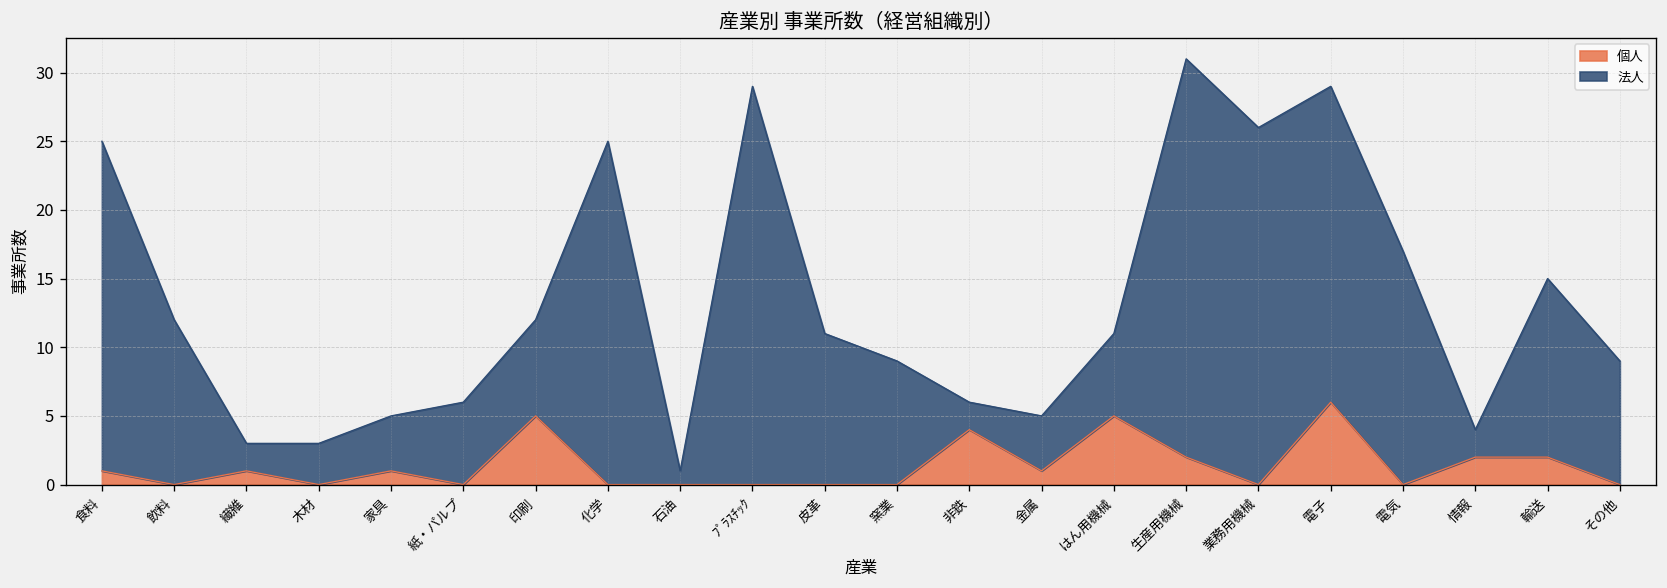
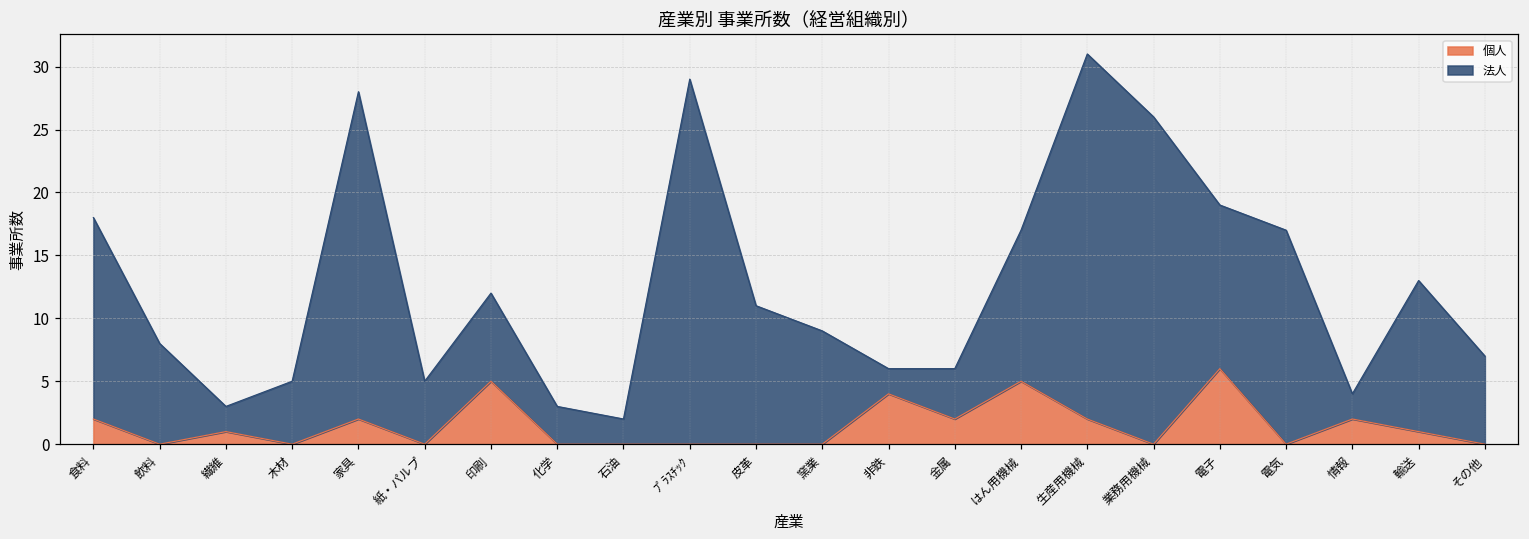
個人, 食料: 1 -> 2
法人, 食料: 24 -> 16
法人, 飲料: 12 -> 8
法人, 木材: 3 -> 5
個人, 家具: 1 -> 2
法人, 家具: 4 -> 26
法人, 紙・パルプ: 6 -> 5
法人, 化学: 25 -> 3
法人, 石油: 1 -> 2
個人, 金属: 1 -> 2
法人, はん用機械: 6 -> 12
法人, 電子: 23 -> 13
個人, 輸送: 2 -> 1
法人, 輸送: 13 -> 12
法人, その他: 9 -> 7
